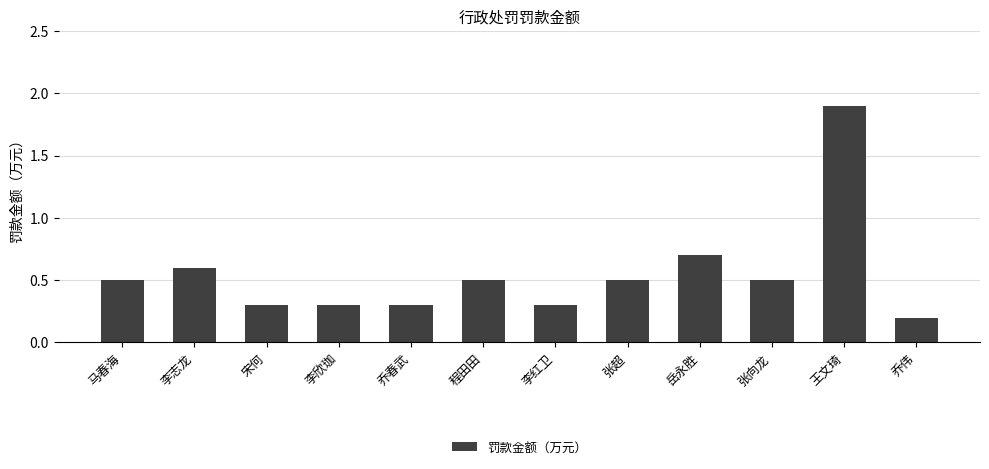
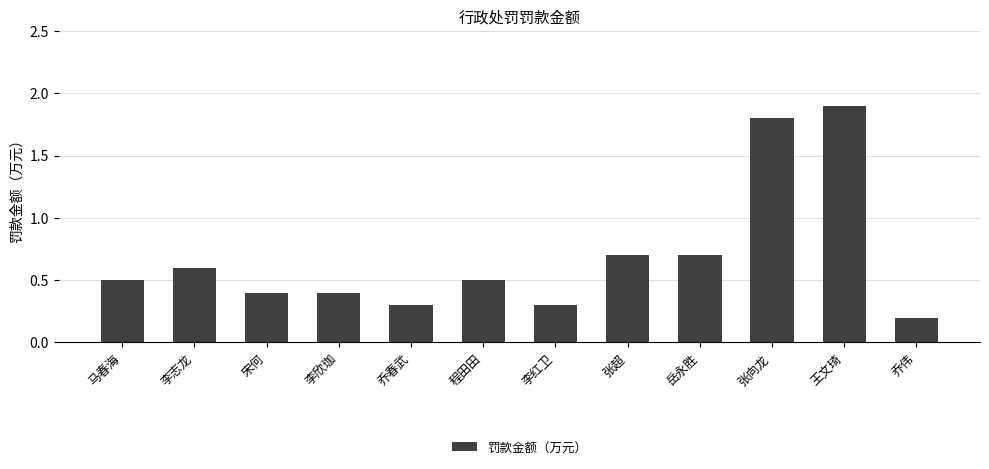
宋何: 0.3 -> 0.4
李欣珈: 0.3 -> 0.4
张超: 0.5 -> 0.7
张向龙: 0.5 -> 1.8
